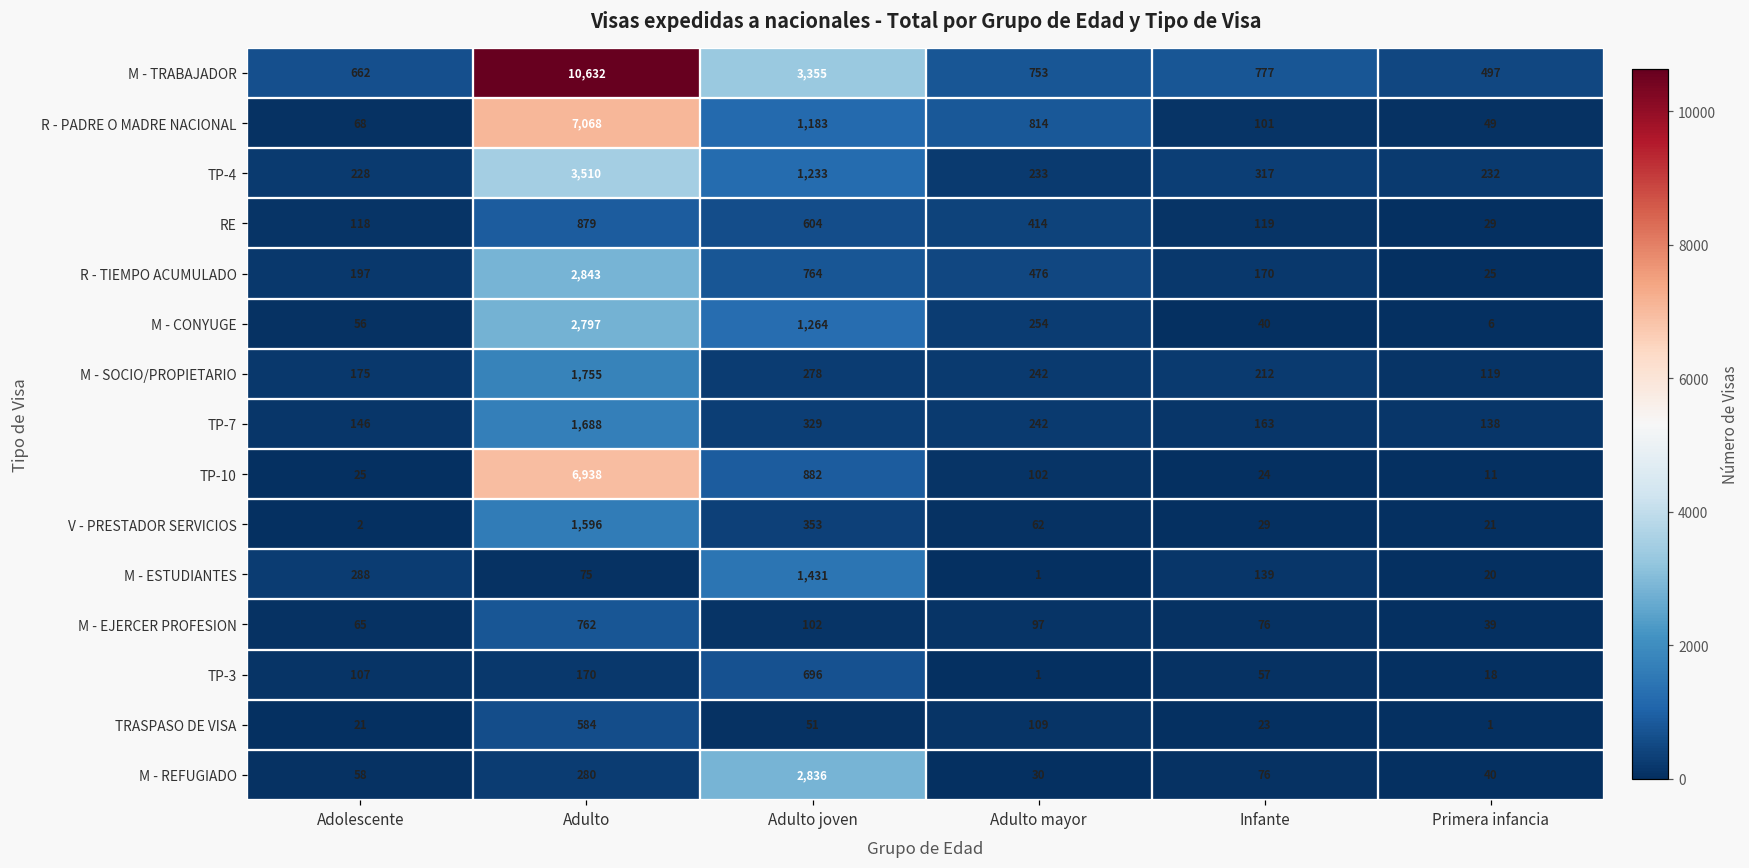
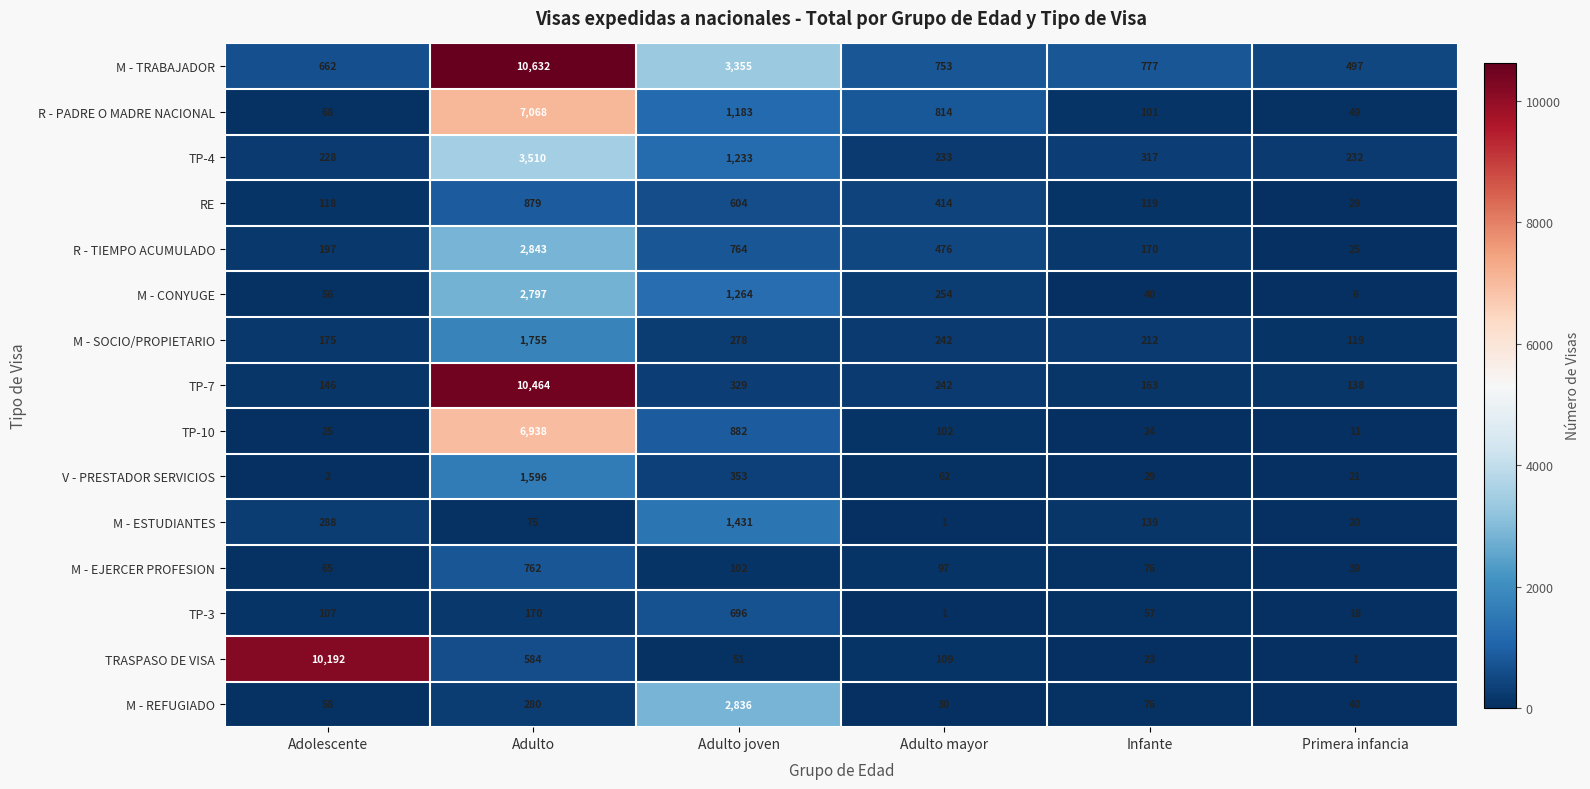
TP-7, Adulto: 1,688 -> 10,464
TRASPASO DE VISA, Adolescente: 21 -> 10,192
